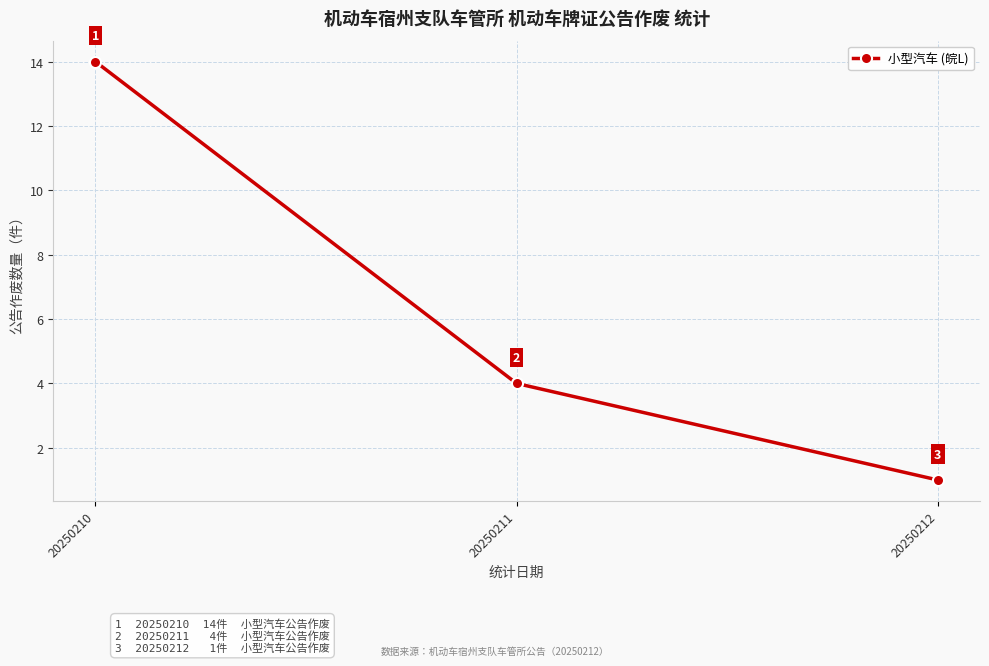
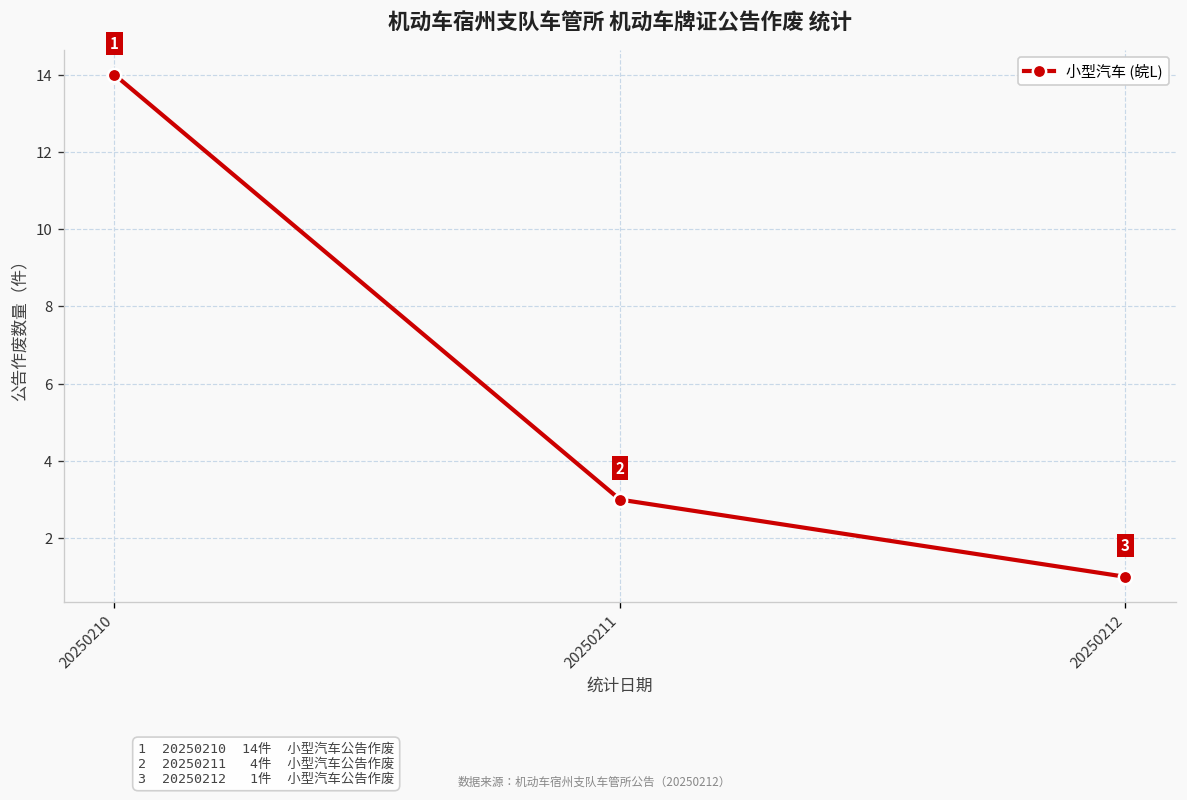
20250211: 4 -> 3
